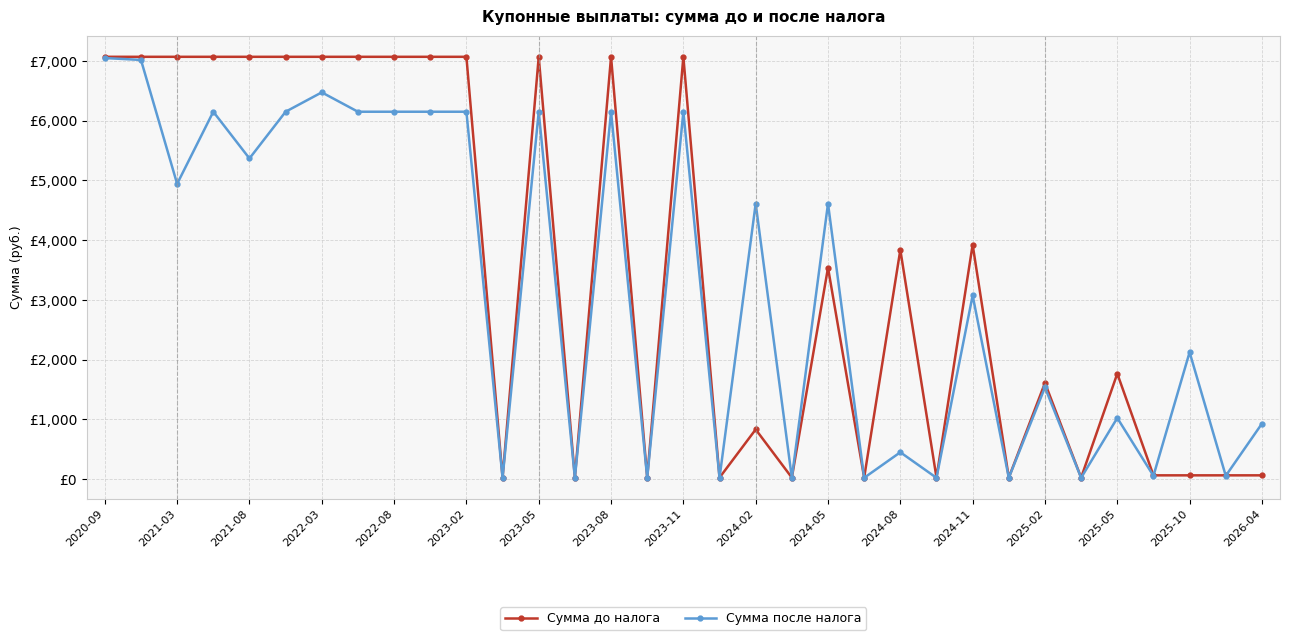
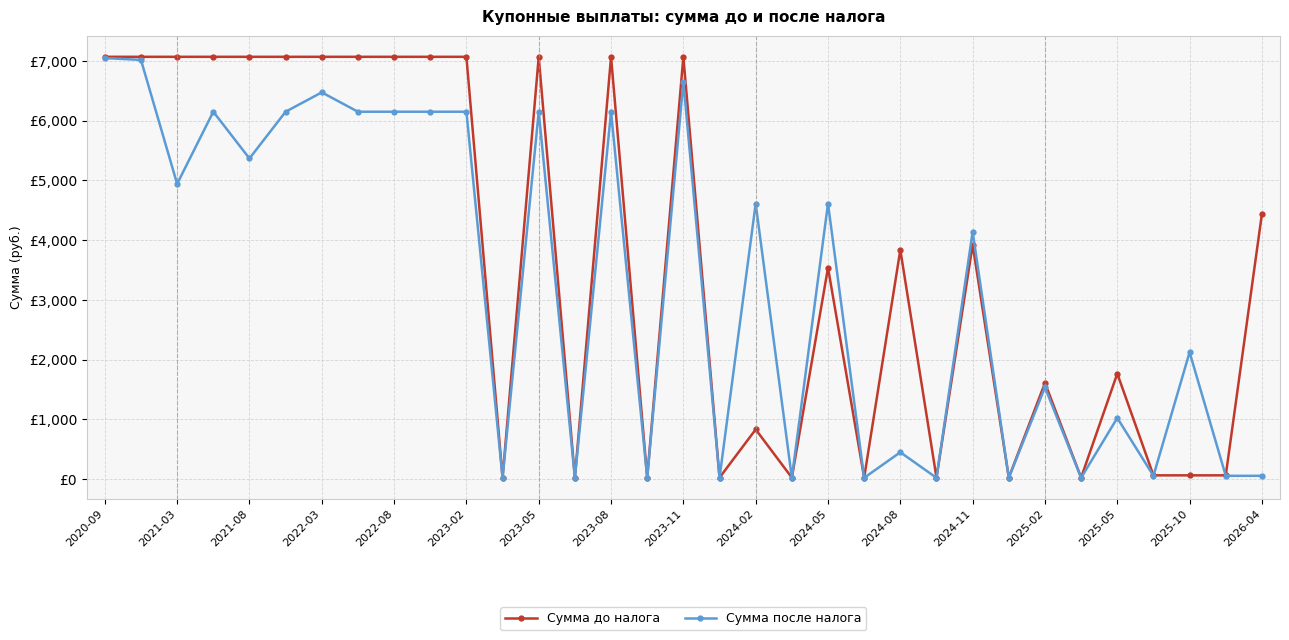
Сумма после налога, 2023-11: £6,100 -> £6,700
Сумма после налога, 2024-11: £3,100 -> £4,100
Сумма до налога, 2026-04: £100 -> £4,400
Сумма после налога, 2026-04: £900 -> £100
